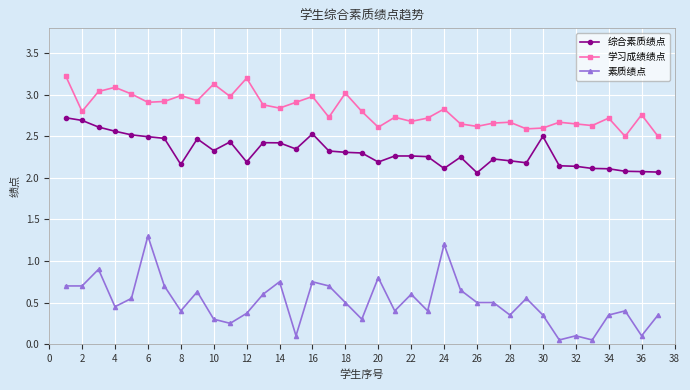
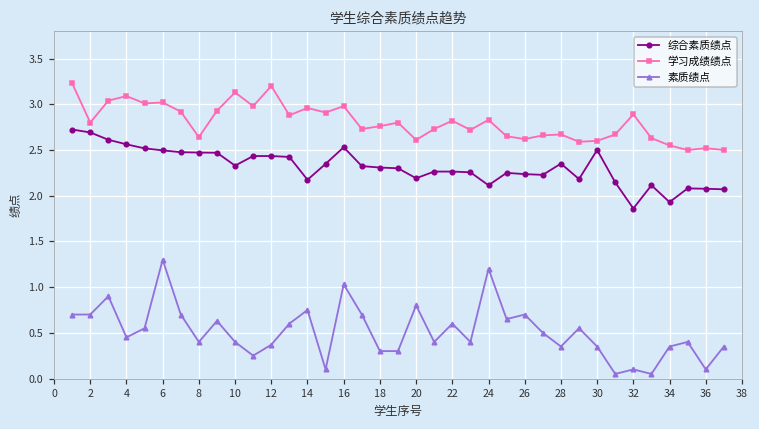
学习成绩绩点, 6: 2.9 -> 3.0
综合素质绩点, 8: 2.2 -> 2.5
学习成绩绩点, 8: 3.0 -> 2.6
素质绩点, 10: 0.3 -> 0.4
综合素质绩点, 12: 2.2 -> 2.4
综合素质绩点, 14: 2.4 -> 2.2
学习成绩绩点, 14: 2.8 -> 3.0
素质绩点, 16: 0.8 -> 1.0
学习成绩绩点, 18: 3.0 -> 2.8
素质绩点, 18: 0.5 -> 0.3
学习成绩绩点, 22: 2.7 -> 2.8
综合素质绩点, 26: 2.1 -> 2.2
素质绩点, 26: 0.5 -> 0.7
综合素质绩点, 28: 2.2 -> 2.4
综合素质绩点, 32: 2.1 -> 1.9
学习成绩绩点, 32: 2.7 -> 2.9
综合素质绩点, 34: 2.1 -> 1.9
学习成绩绩点, 34: 2.7 -> 2.6
学习成绩绩点, 36: 2.8 -> 2.5
